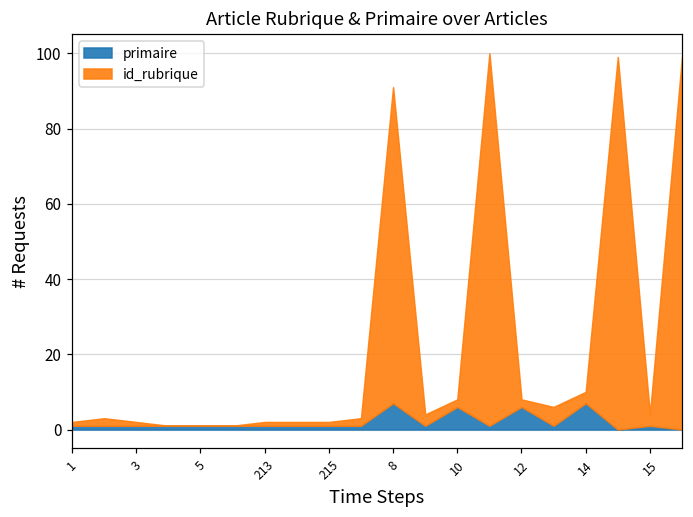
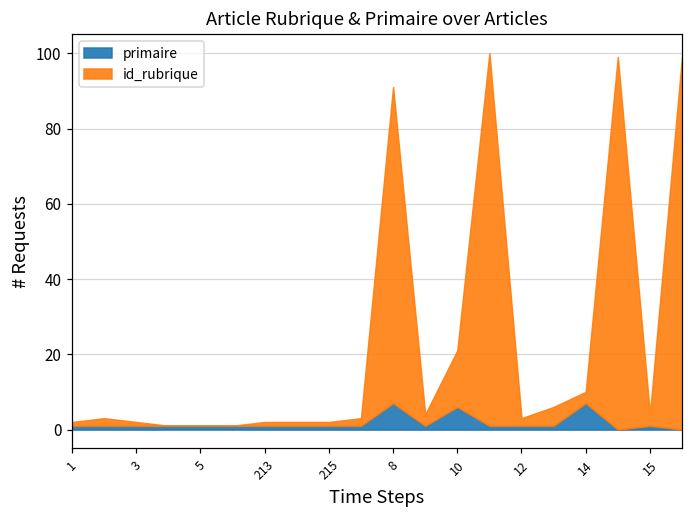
id_rubrique, 10: 2 -> 15
primaire, 12: 6 -> 1
